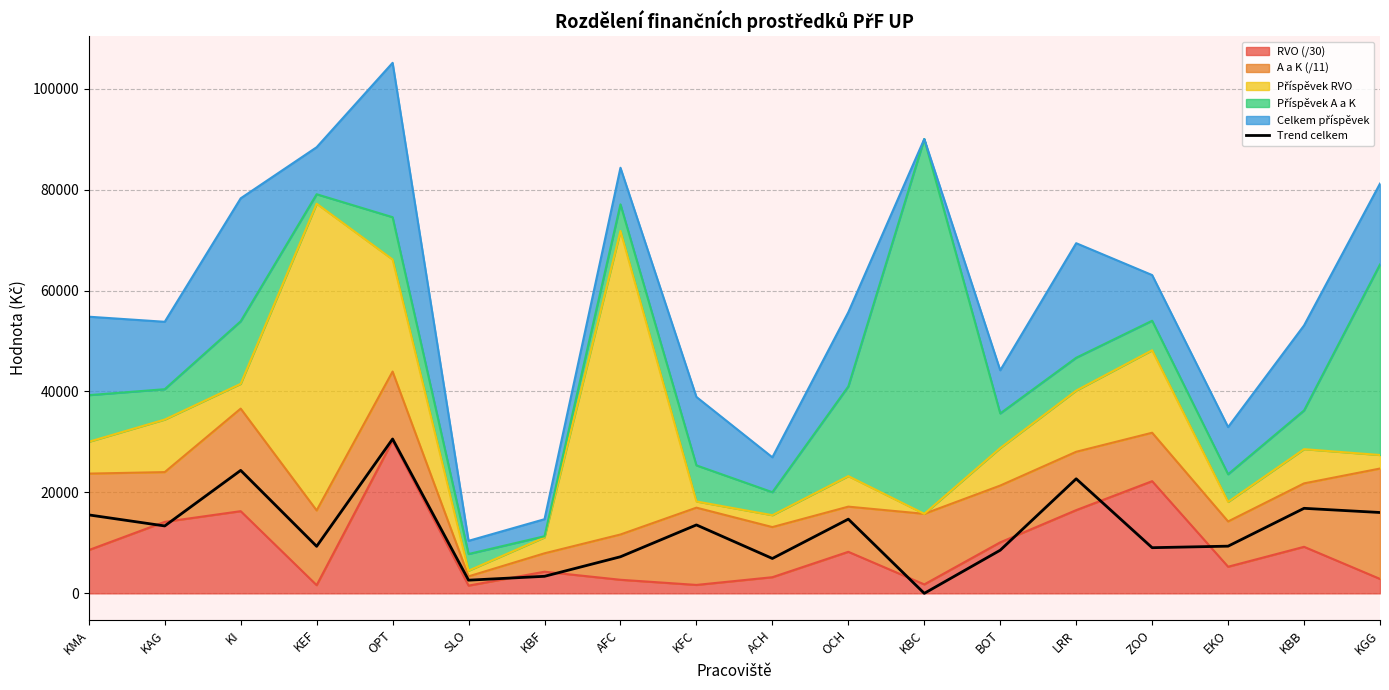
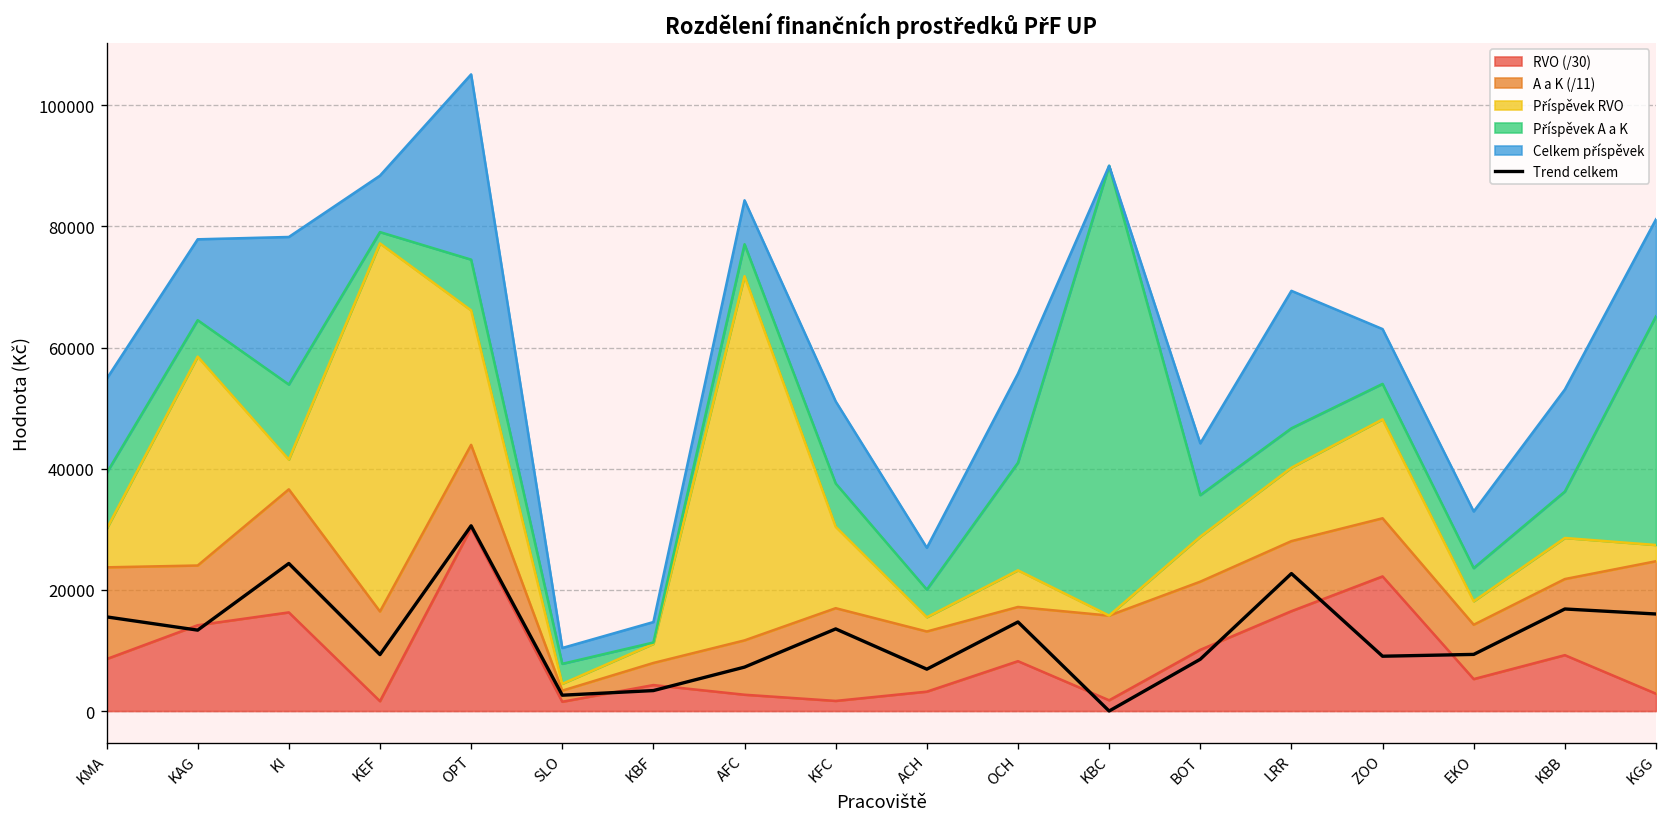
Příspěvek RVO, KAG: 10000 -> 34000
Příspěvek RVO, KFC: 1000 -> 13000
